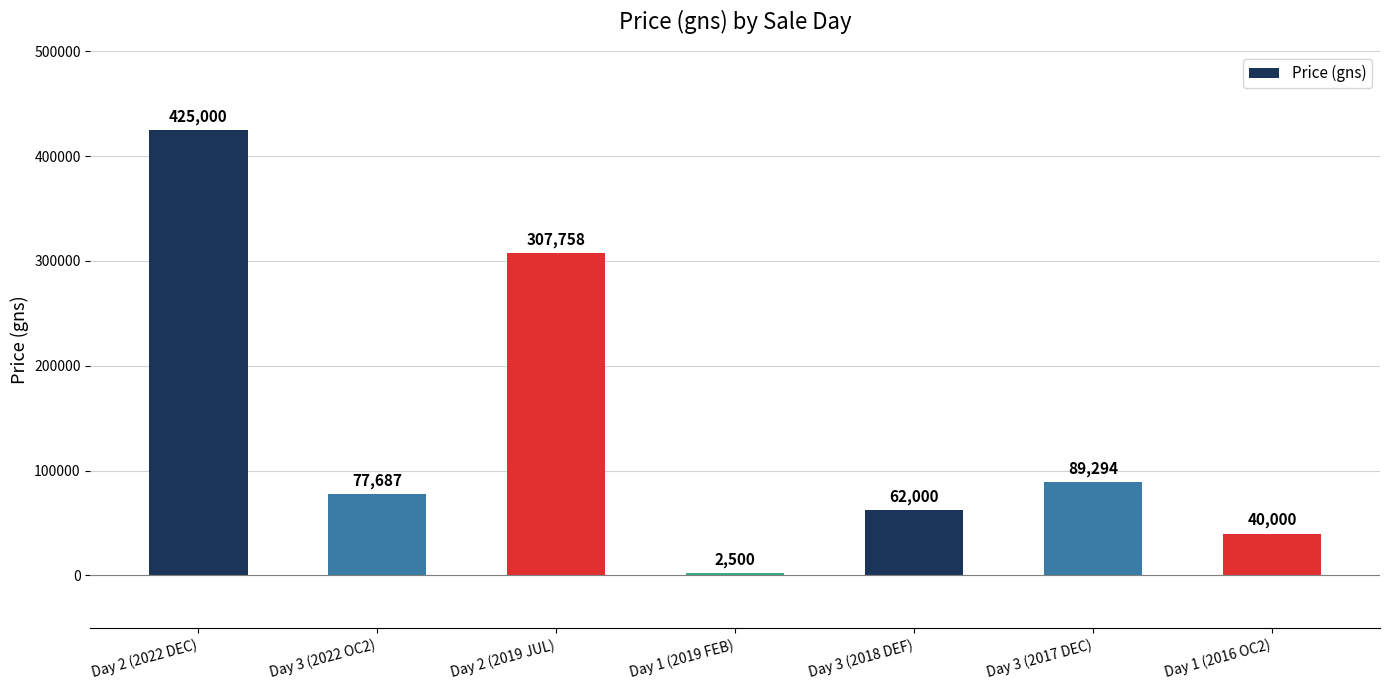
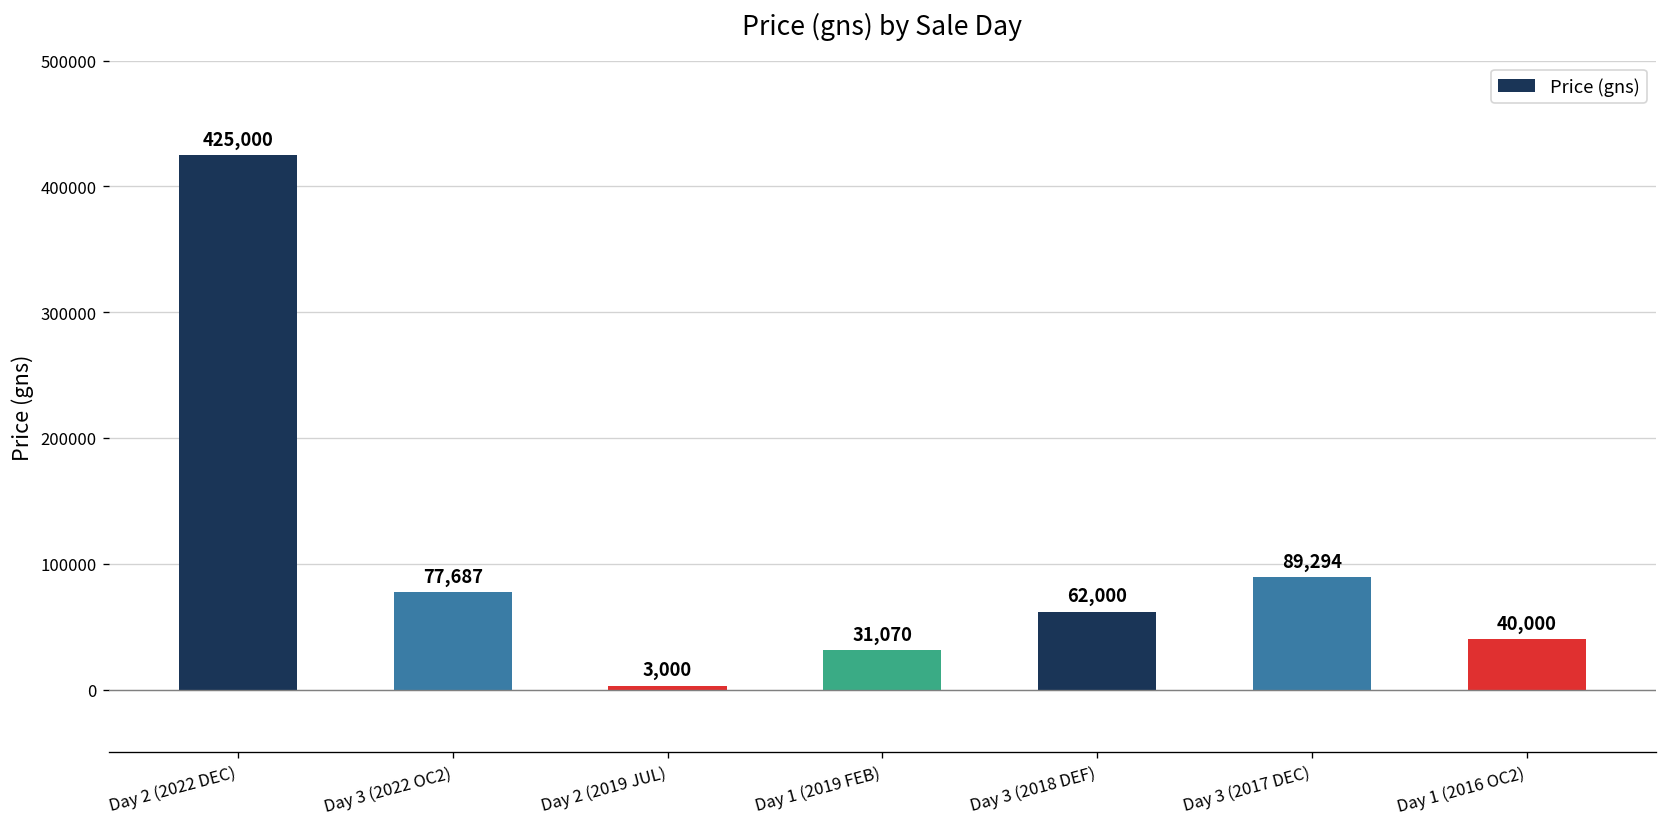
Day 2 (2019 JUL): 307,758 -> 3,000
Day 1 (2019 FEB): 2,500 -> 31,070
